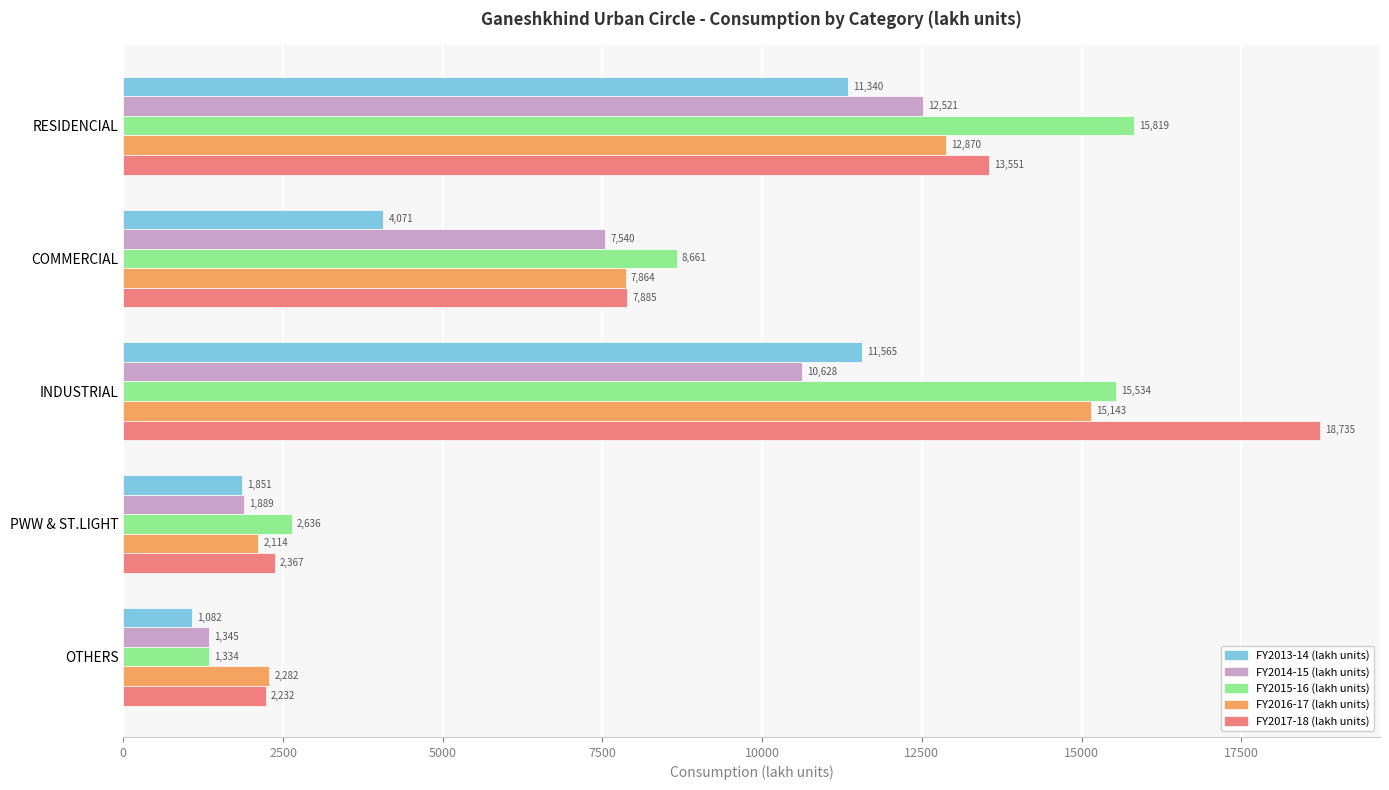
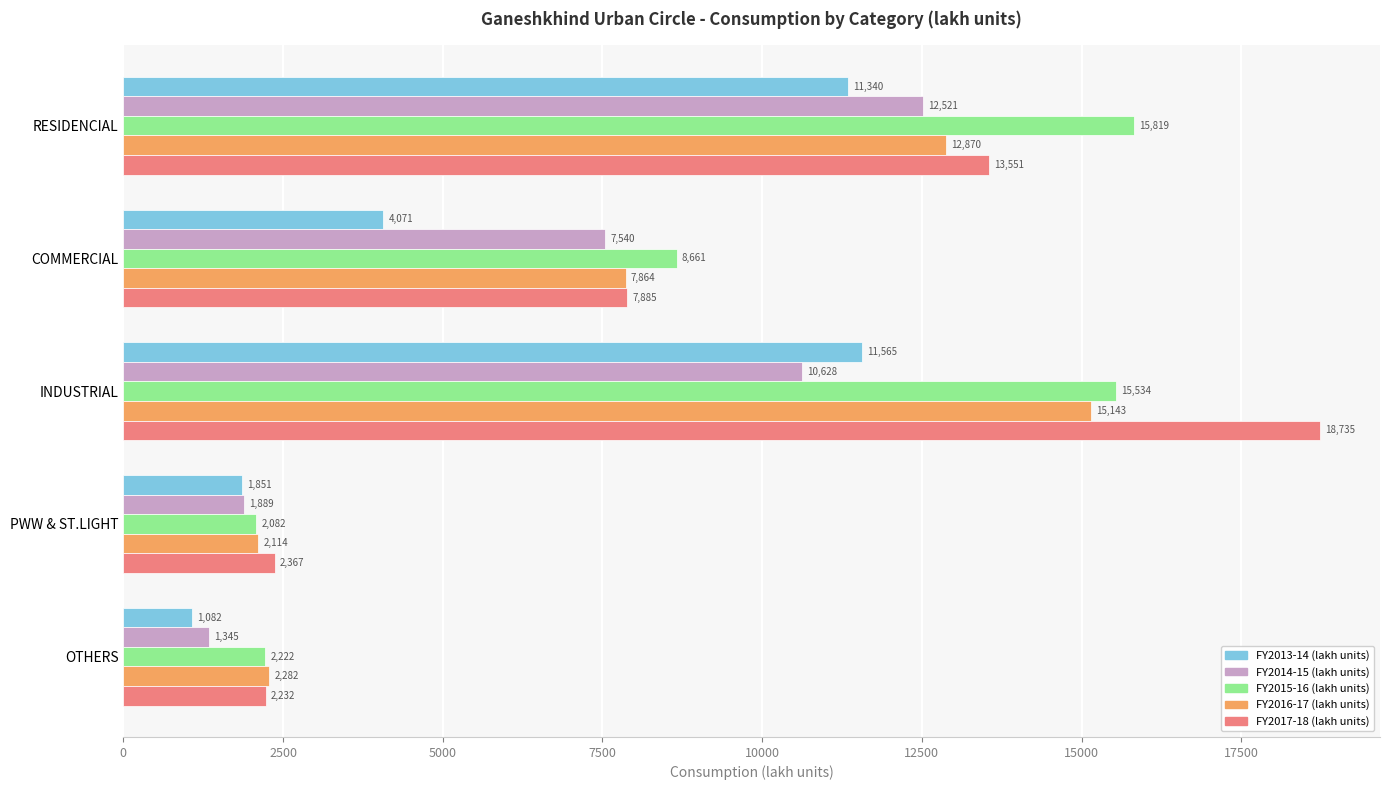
FY2015-16 (lakh units), PWW & ST.LIGHT: 2,636 -> 2,082
FY2015-16 (lakh units), OTHERS: 1,334 -> 2,222
